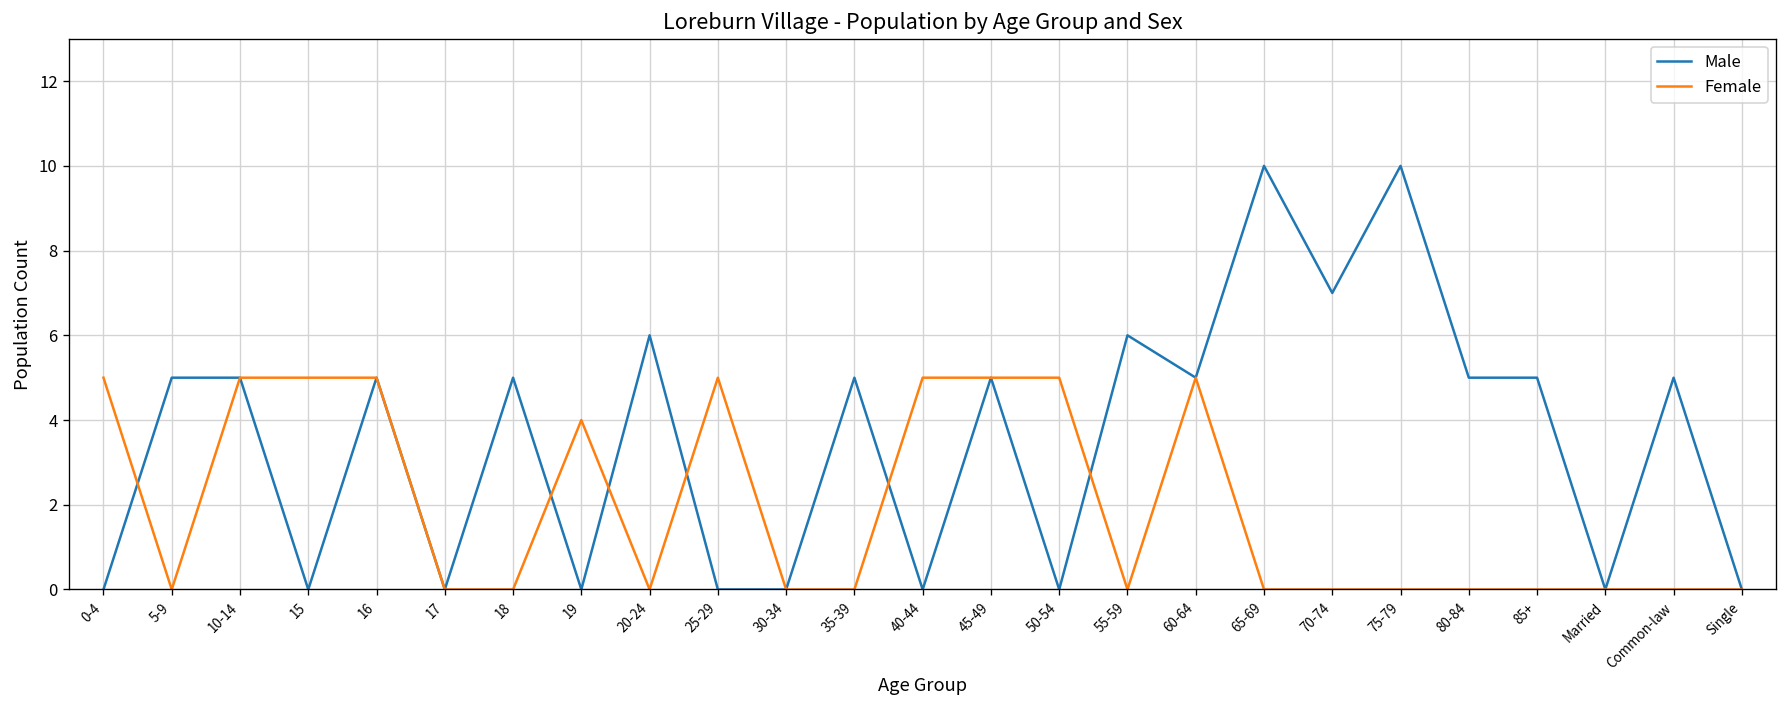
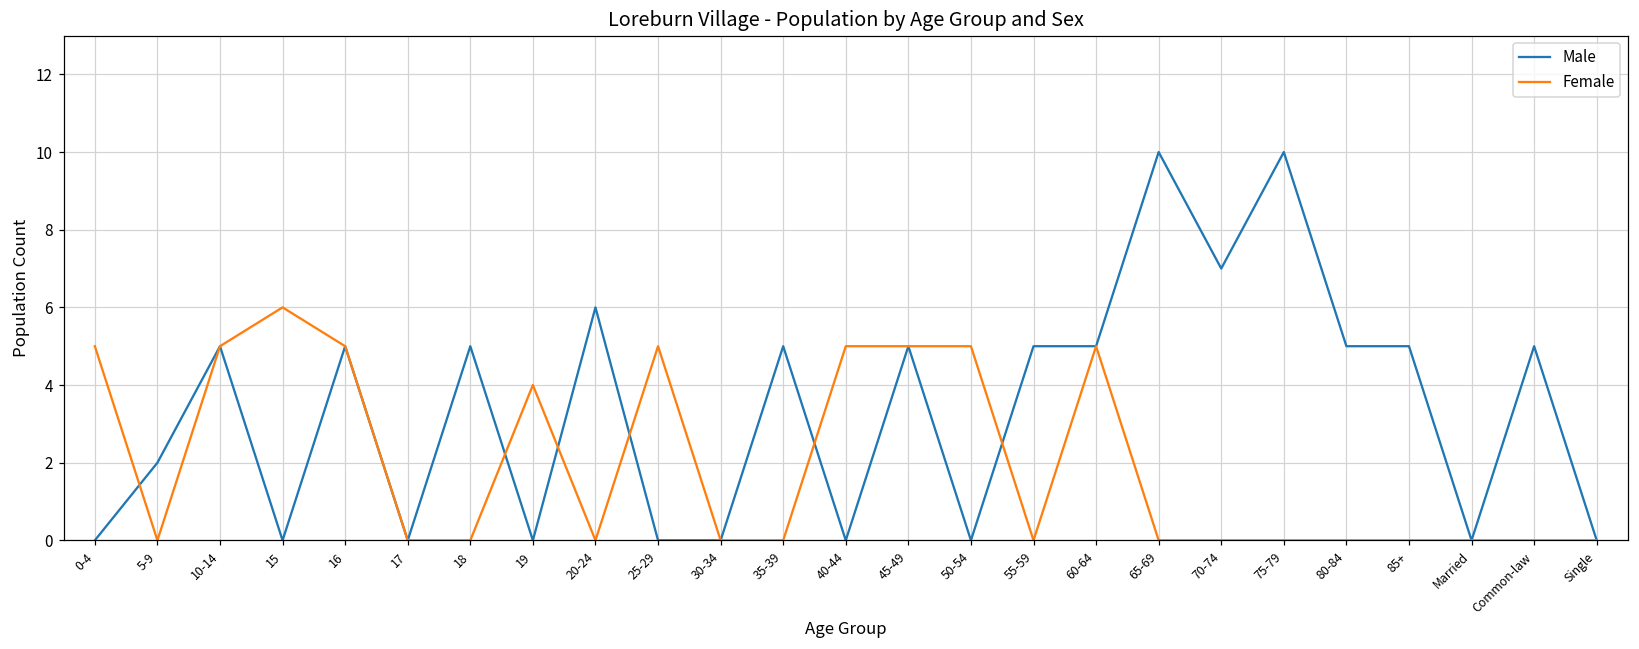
Male, 5-9: 5 -> 2
Female, 15: 5 -> 6
Male, 55-59: 6 -> 5
